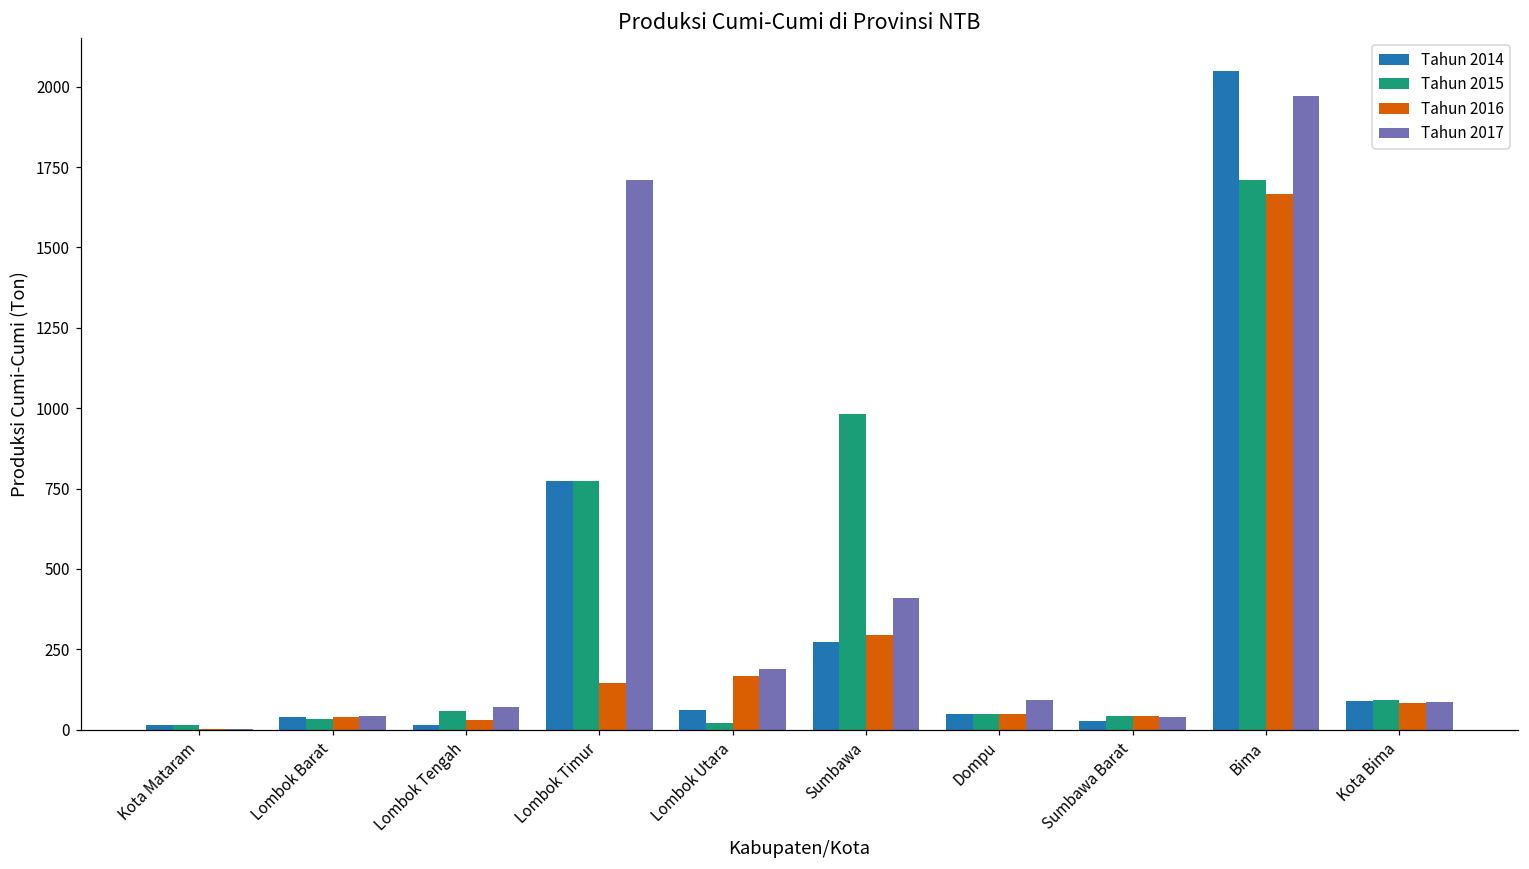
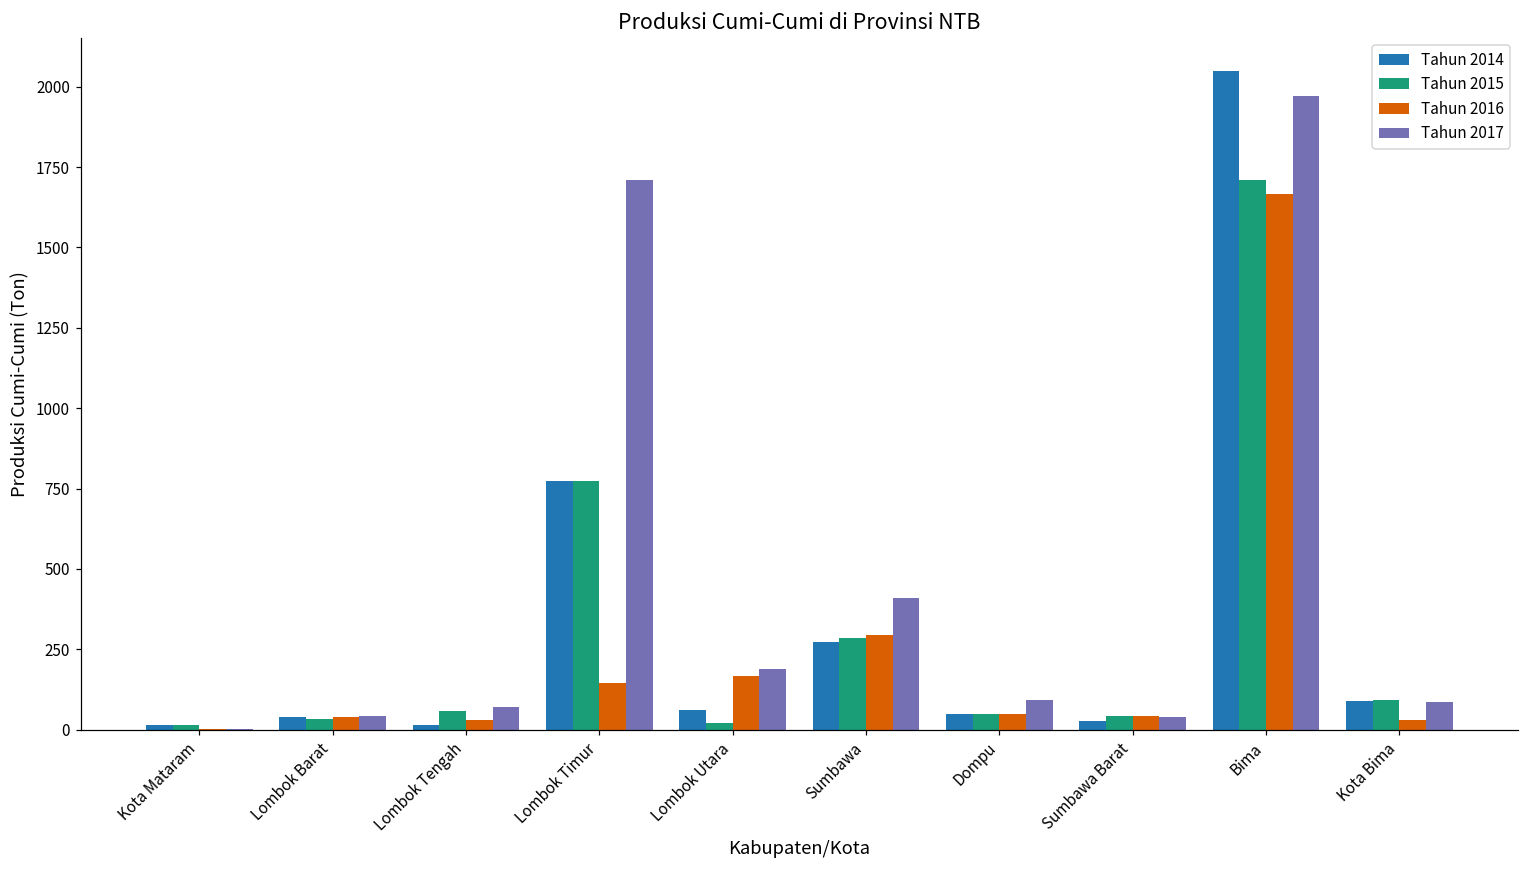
Tahun 2015, Sumbawa: 980 -> 280
Tahun 2016, Kota Bima: 80 -> 30
